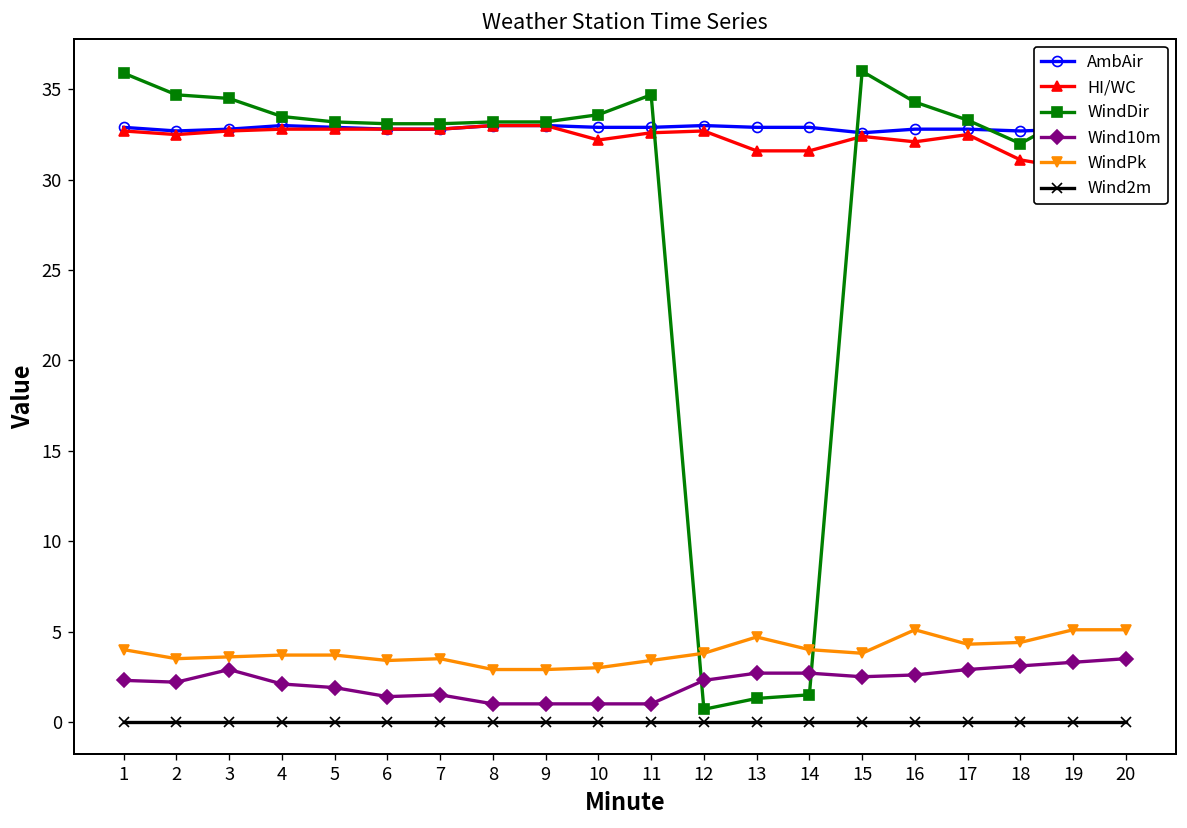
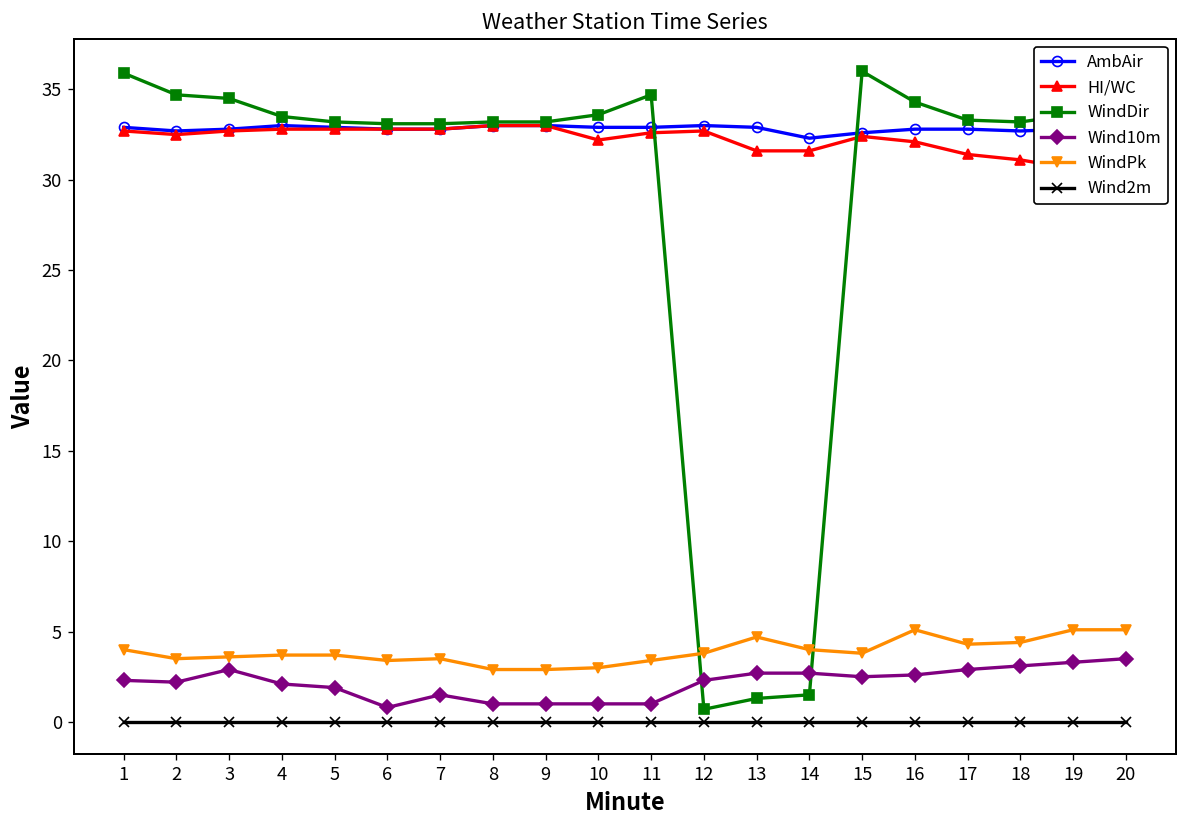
Wind10m, 6: 1.4 -> 0.8
AmbAir, 14: 32.9 -> 32.3
HI/WC, 17: 32.5 -> 31.4
WindDir, 18: 32.0 -> 33.2
